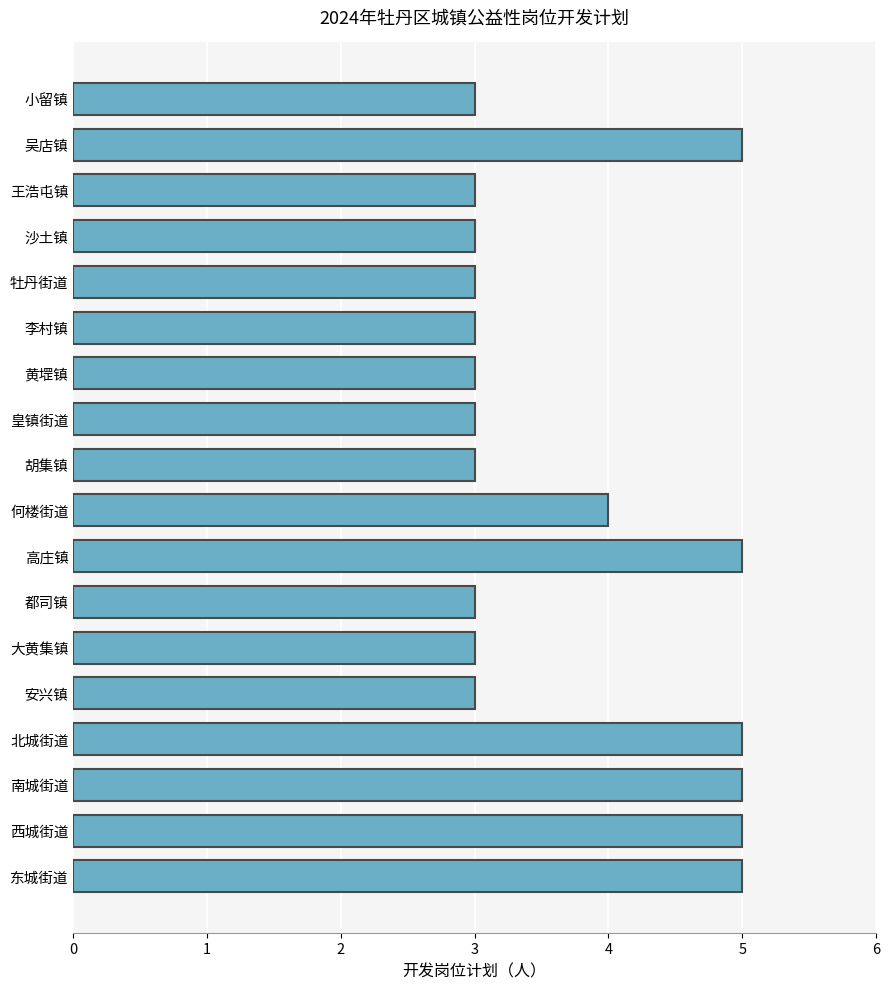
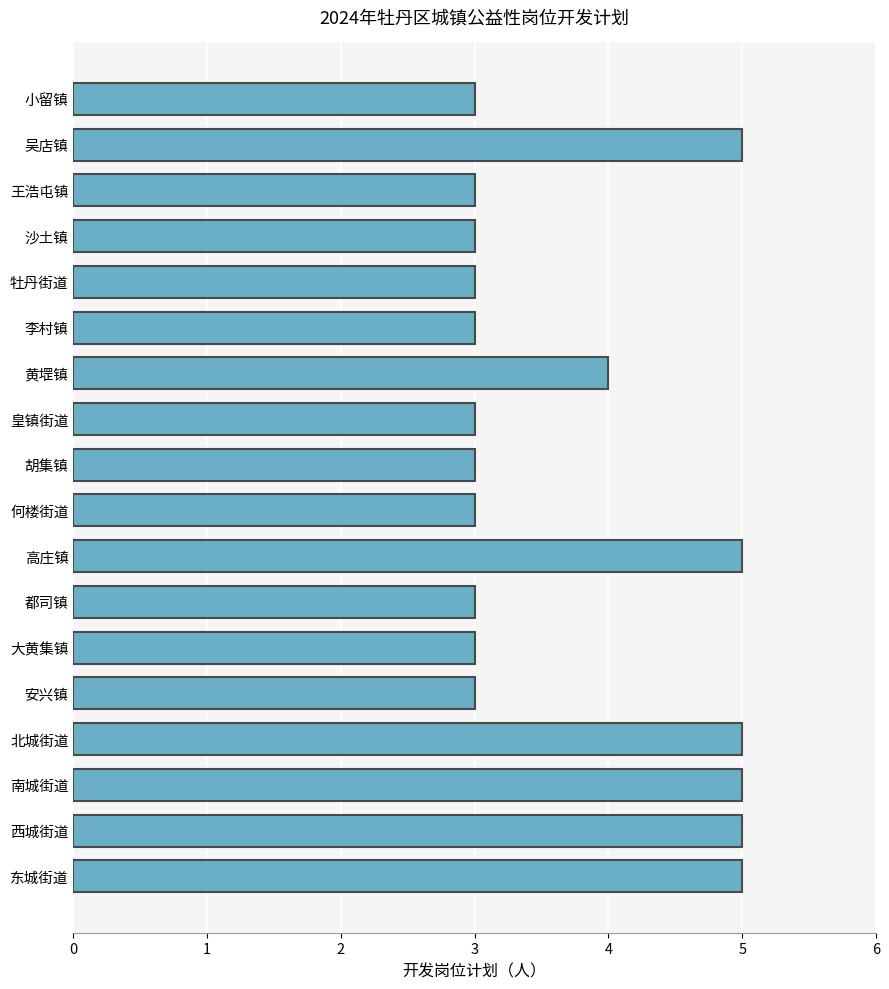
黄堽镇: 3 -> 4
何楼街道: 4 -> 3
